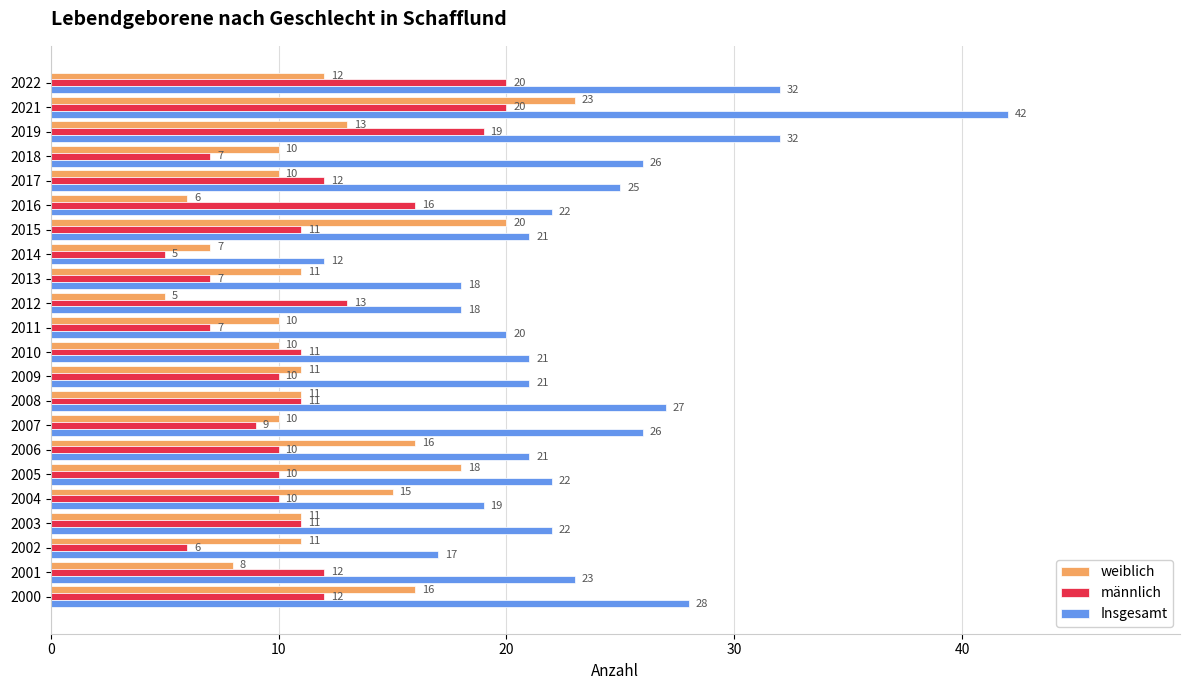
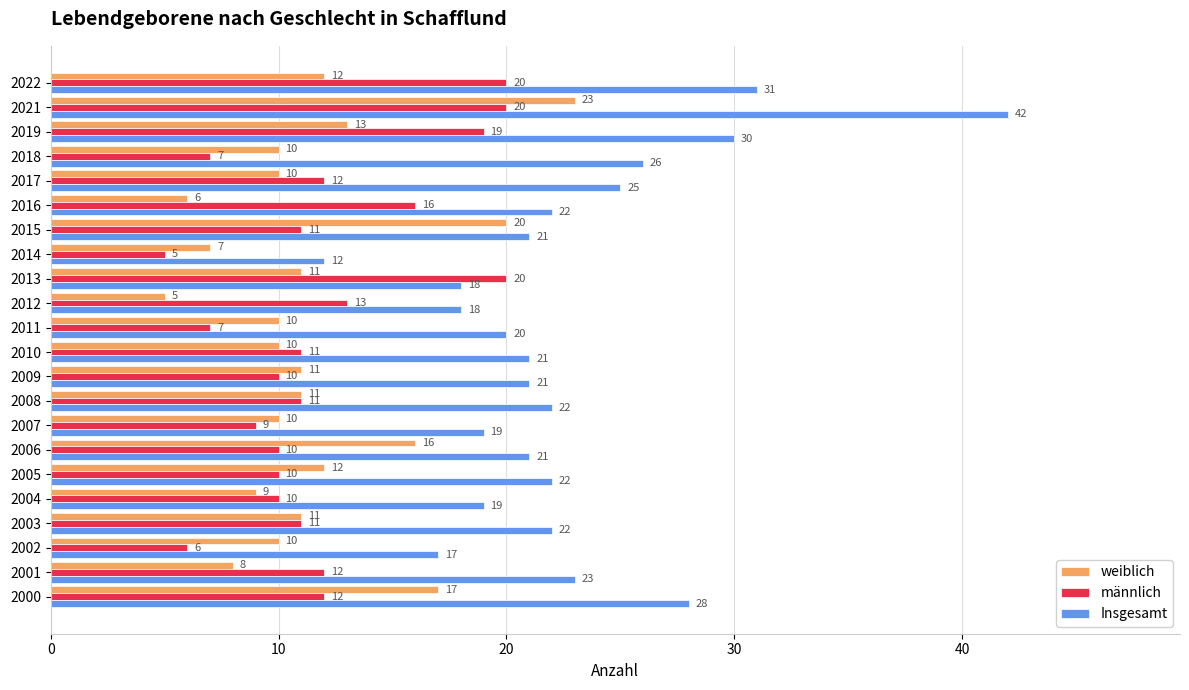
Insgesamt, 2022: 32 -> 31
Insgesamt, 2019: 32 -> 30
männlich, 2013: 7 -> 20
Insgesamt, 2008: 27 -> 22
Insgesamt, 2007: 26 -> 19
weiblich, 2005: 18 -> 12
weiblich, 2004: 15 -> 9
weiblich, 2002: 11 -> 10
weiblich, 2000: 16 -> 17
